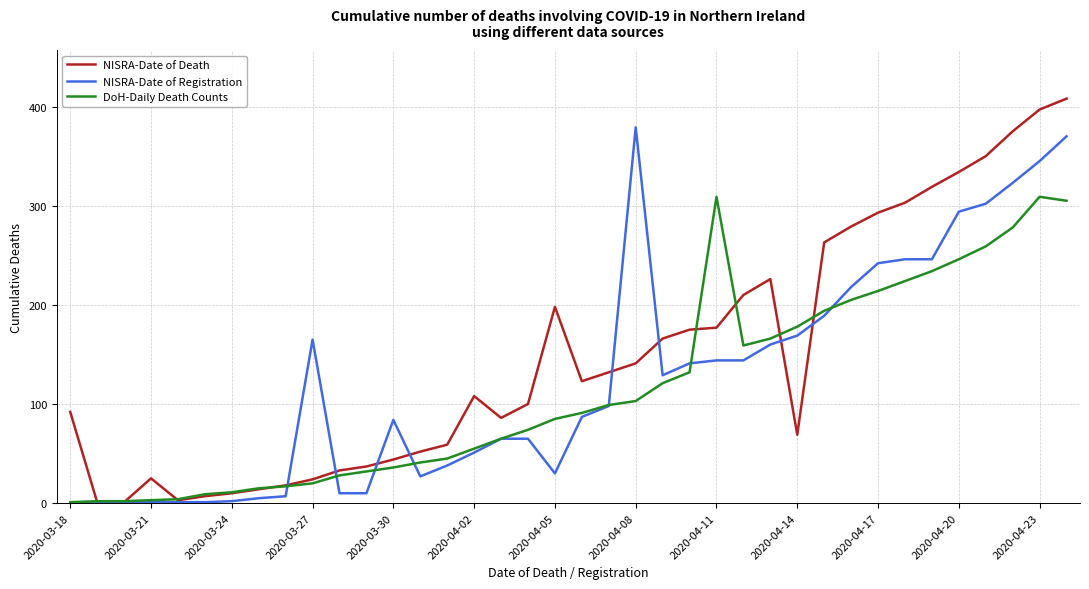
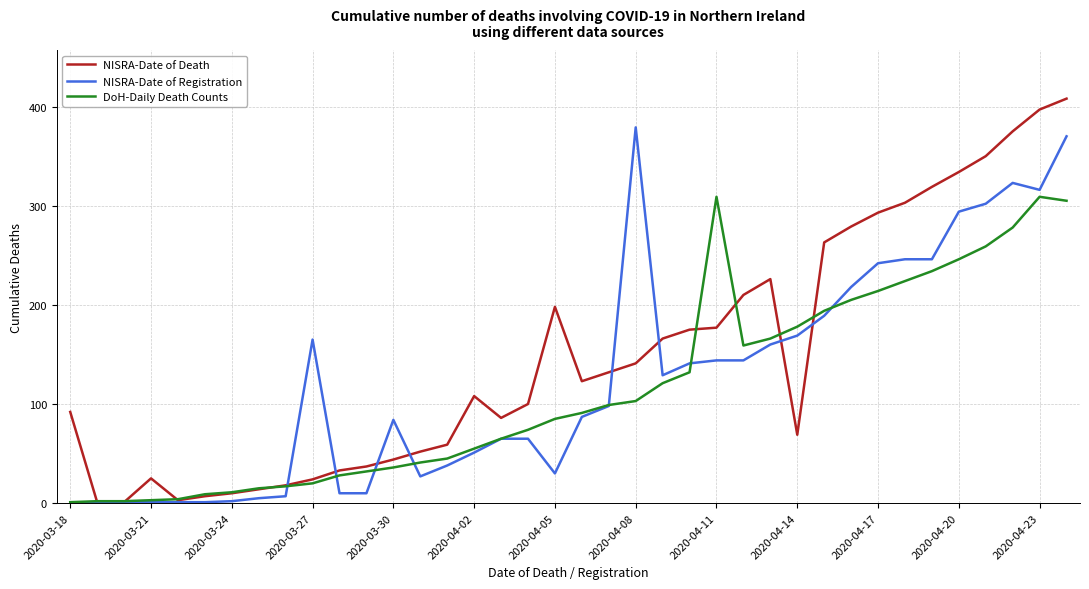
NISRA-Date of Registration, 2020-04-23: 350 -> 320
